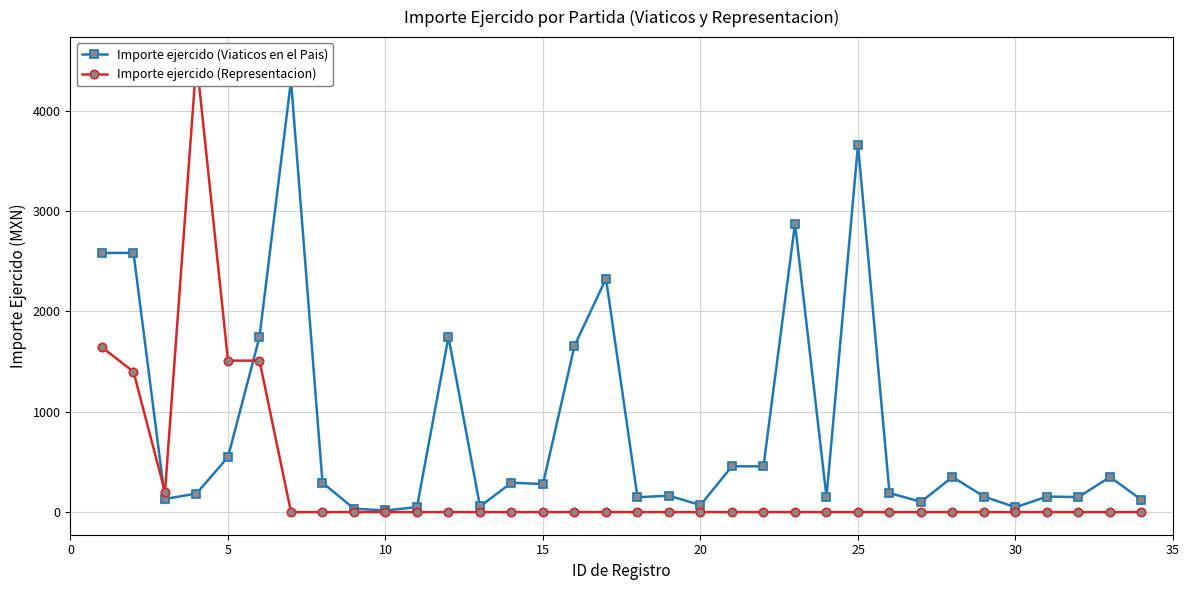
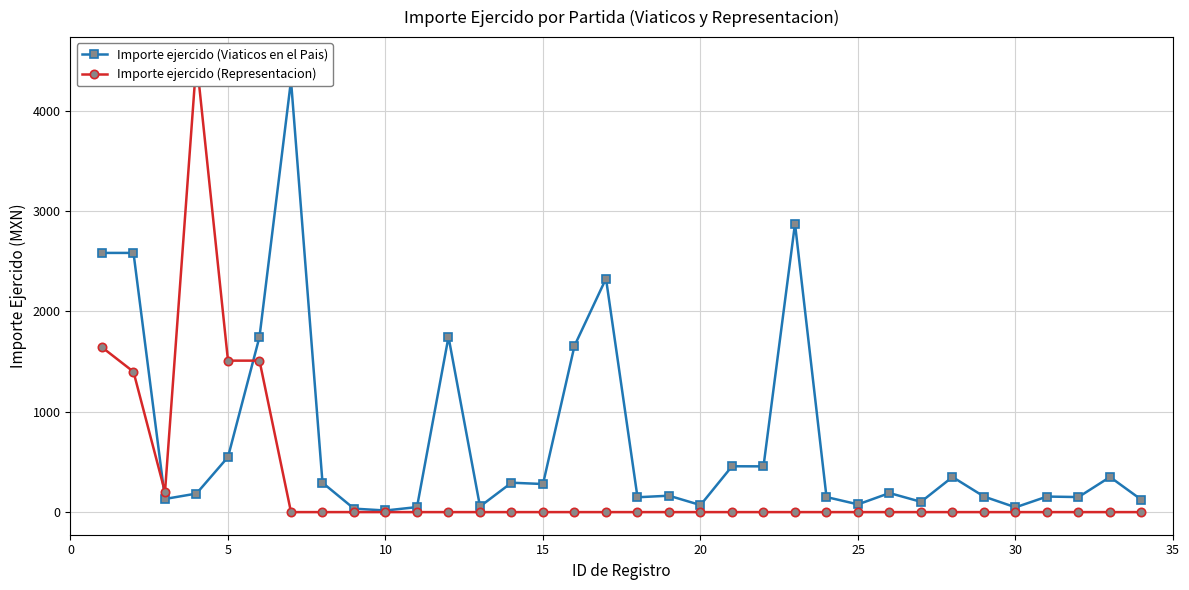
Importe ejercido (Viaticos en el Pais), 25: 3660 -> 80
